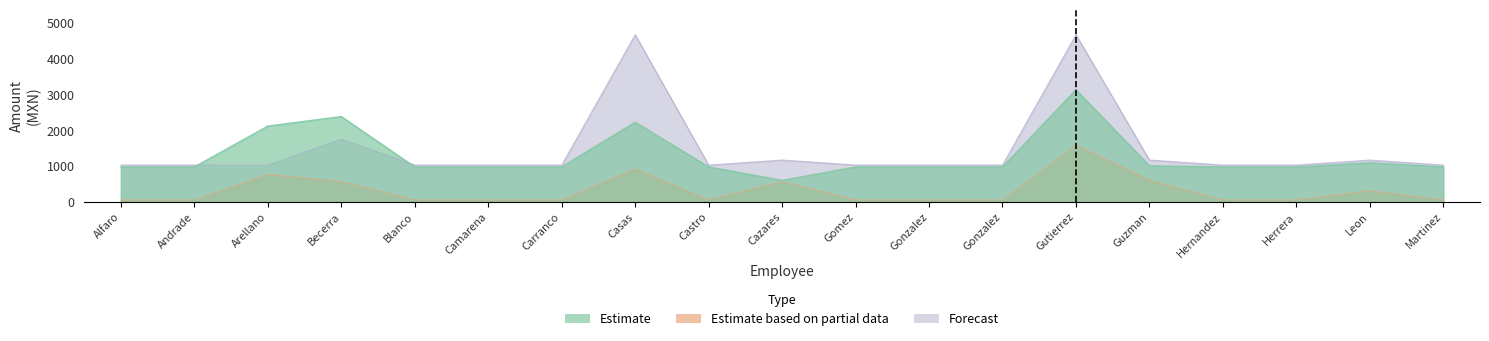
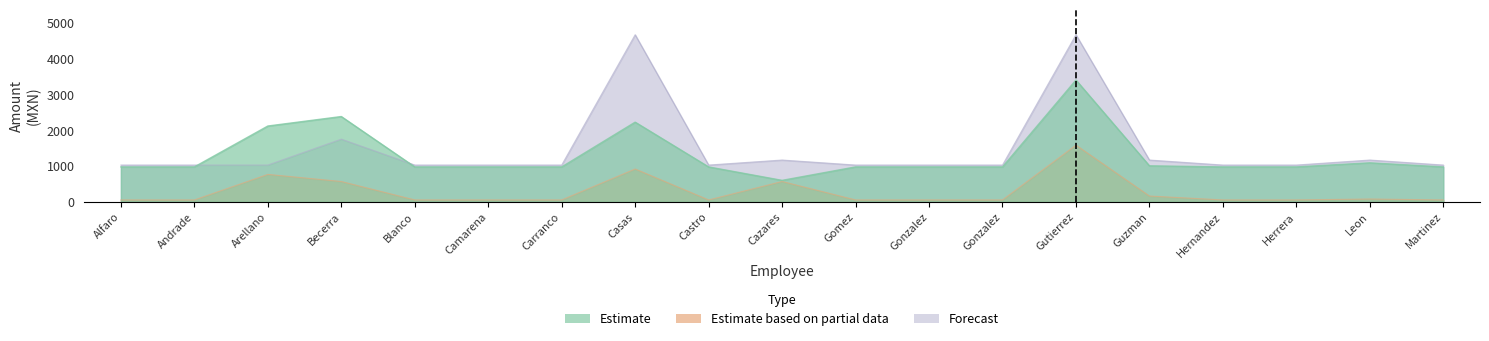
Estimate, Gutierrez: 3100 -> 3400
Estimate based on partial data, Guzman: 600 -> 200
Estimate based on partial data, Leon: 300 -> 100
